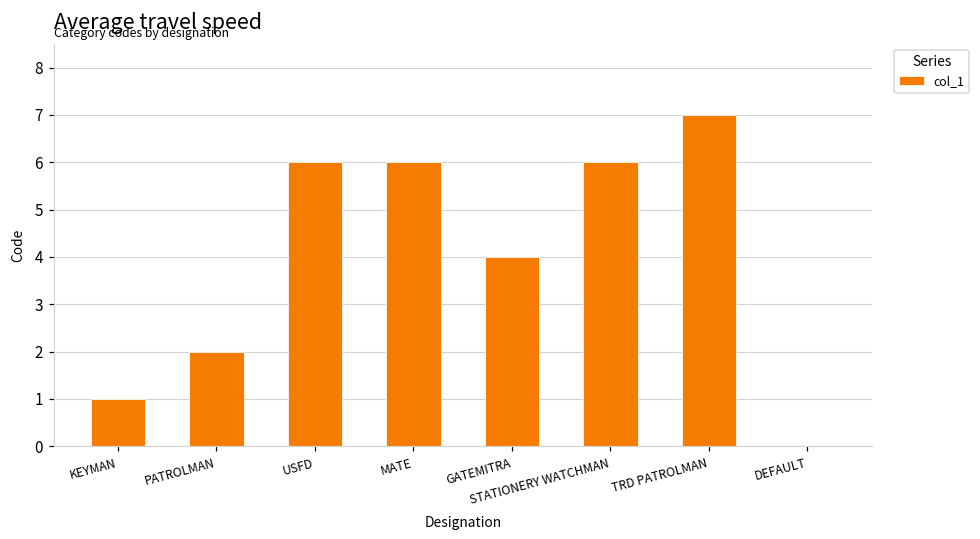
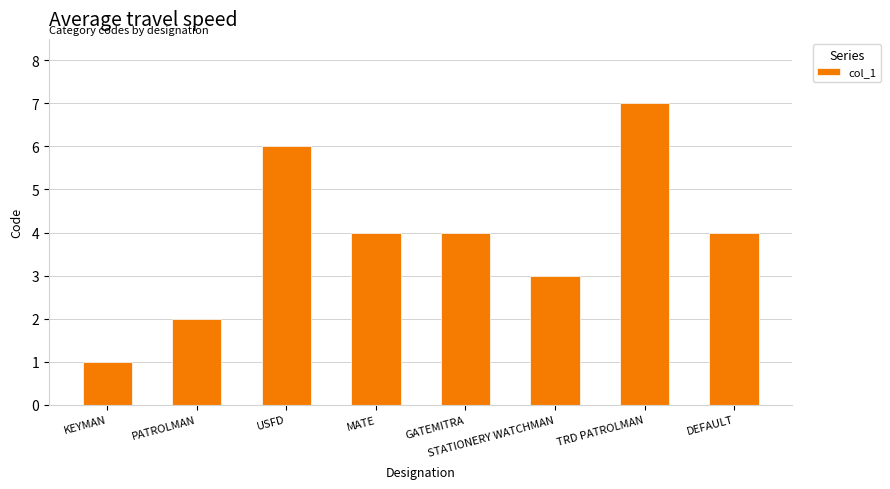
MATE: 6 -> 4
STATIONERY WATCHMAN: 6 -> 3
DEFAULT: 0 -> 4
